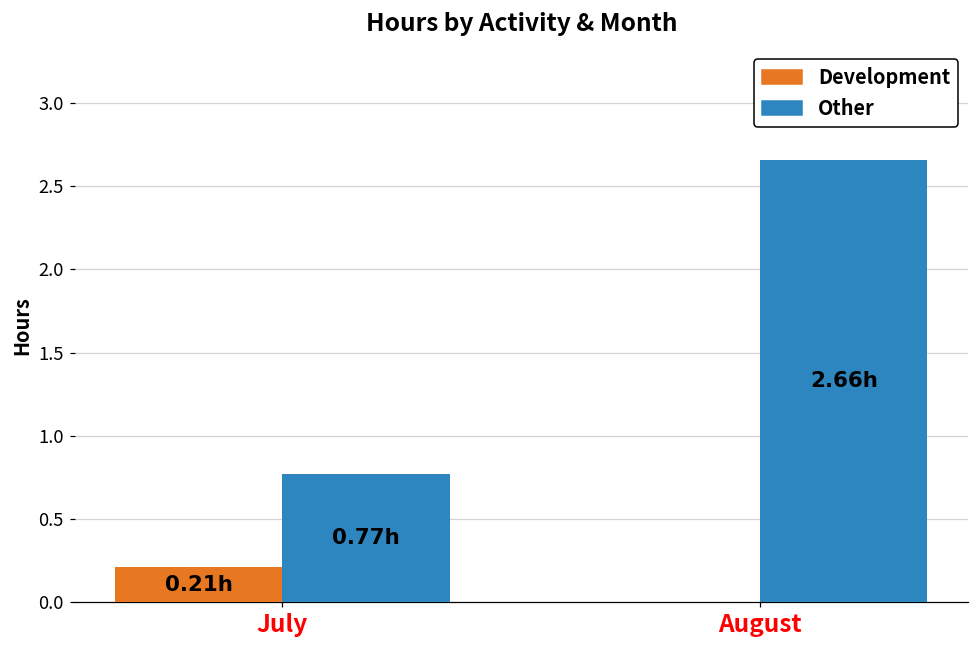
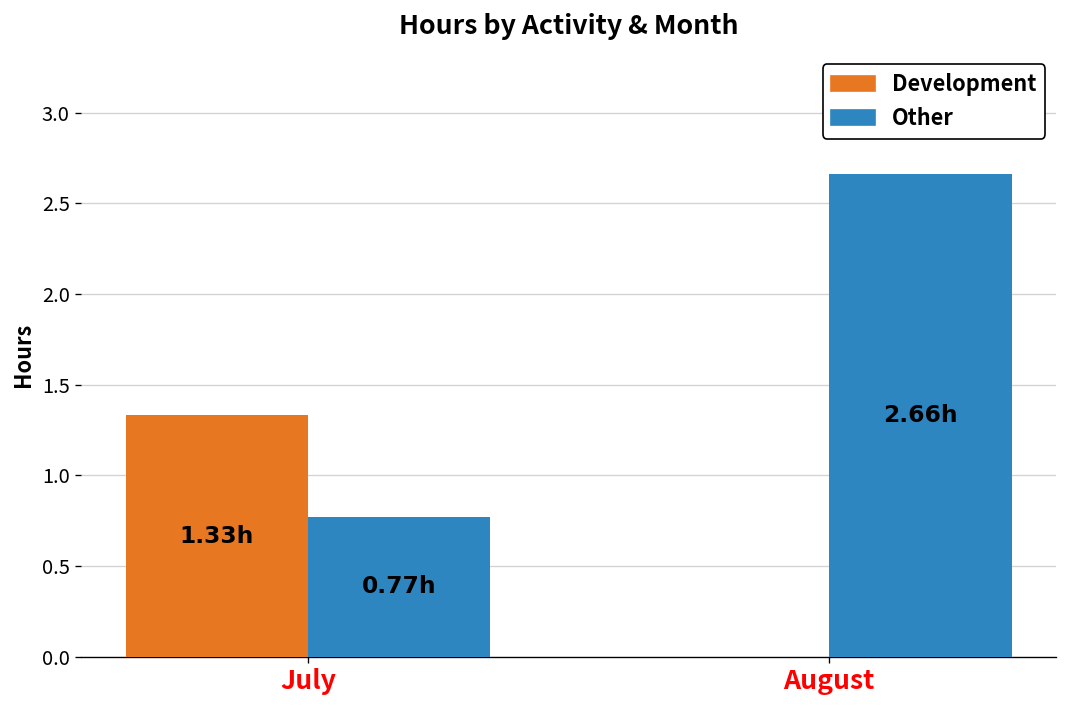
Development, July: 0.21h -> 1.33h
